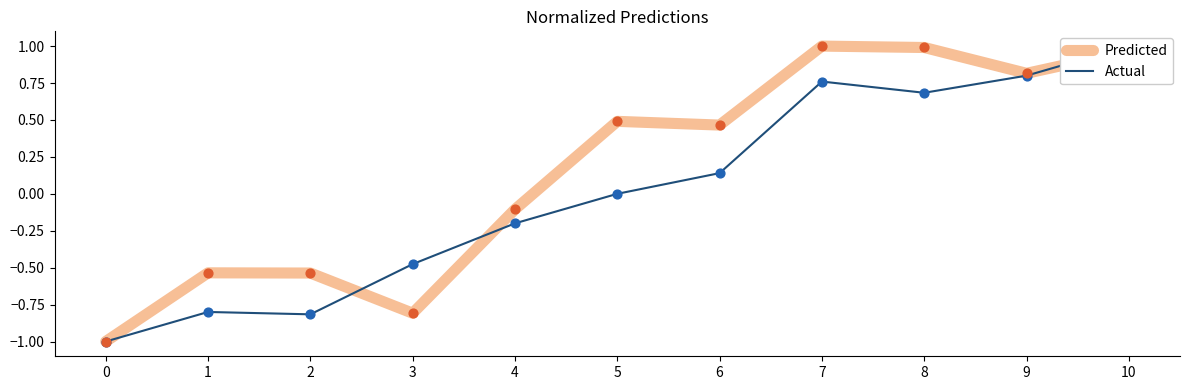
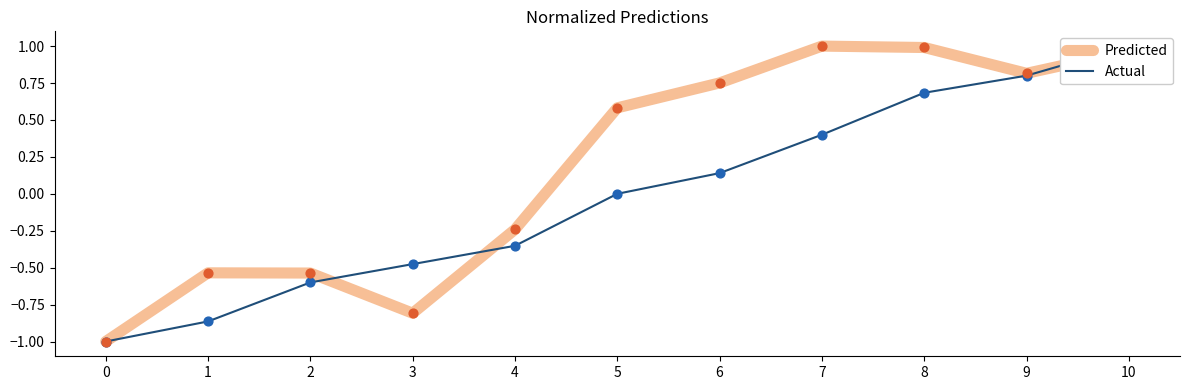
Actual, 1: -0.80 -> -0.86
Actual, 2: -0.82 -> -0.60
Predicted, 4: -0.11 -> -0.24
Actual, 4: -0.20 -> -0.35
Predicted, 5: 0.49 -> 0.58
Predicted, 6: 0.47 -> 0.75
Actual, 7: 0.76 -> 0.40
